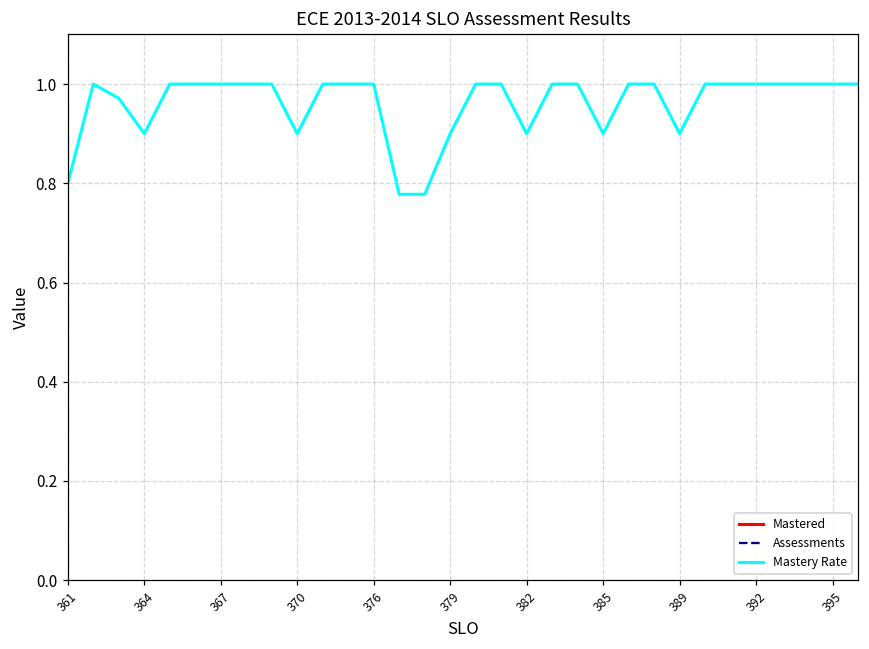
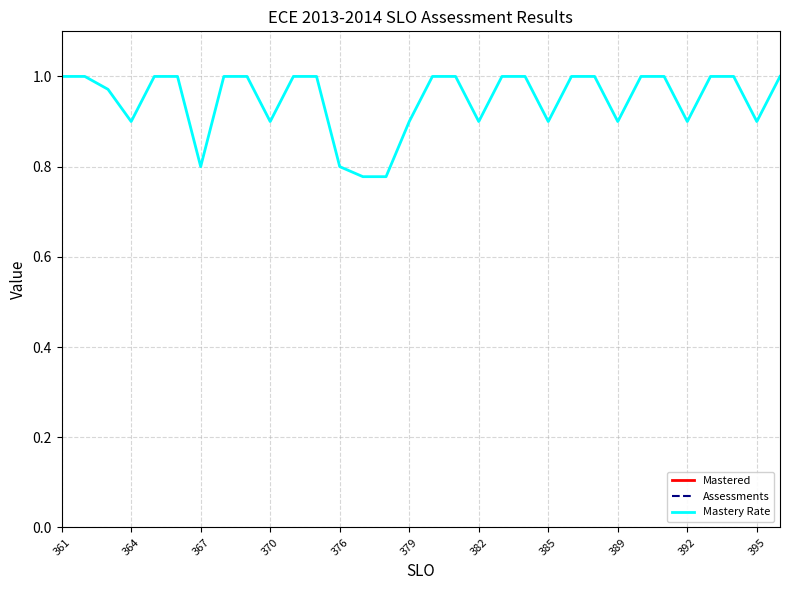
Mastery Rate, 361: 0.8 -> 1.0
Mastery Rate, 367: 1.0 -> 0.8
Mastery Rate, 376: 1.0 -> 0.8
Mastery Rate, 392: 1.0 -> 0.9
Mastery Rate, 395: 1.0 -> 0.9
